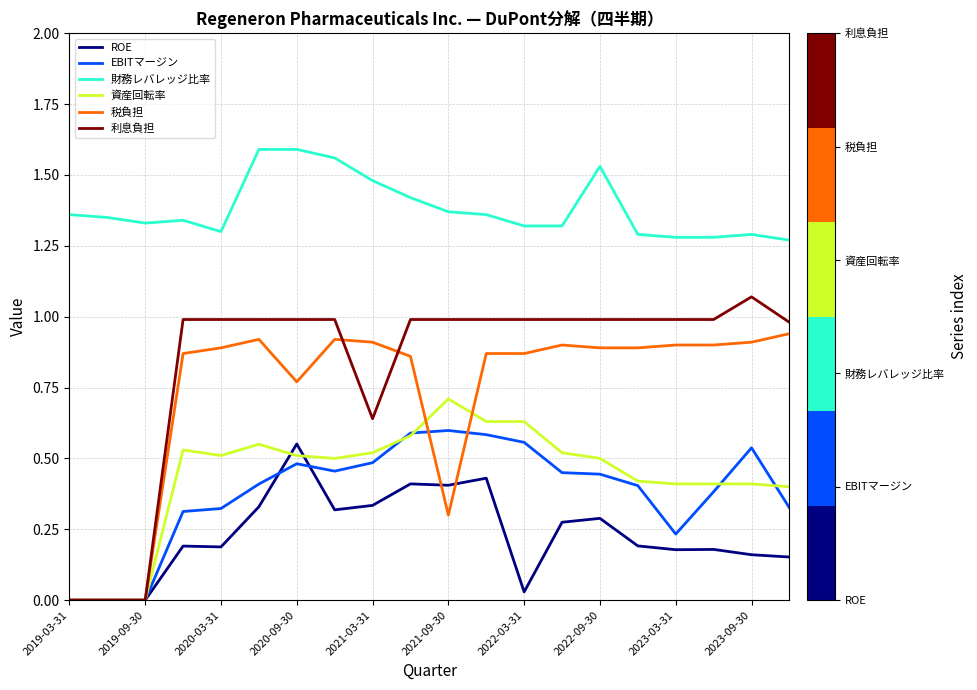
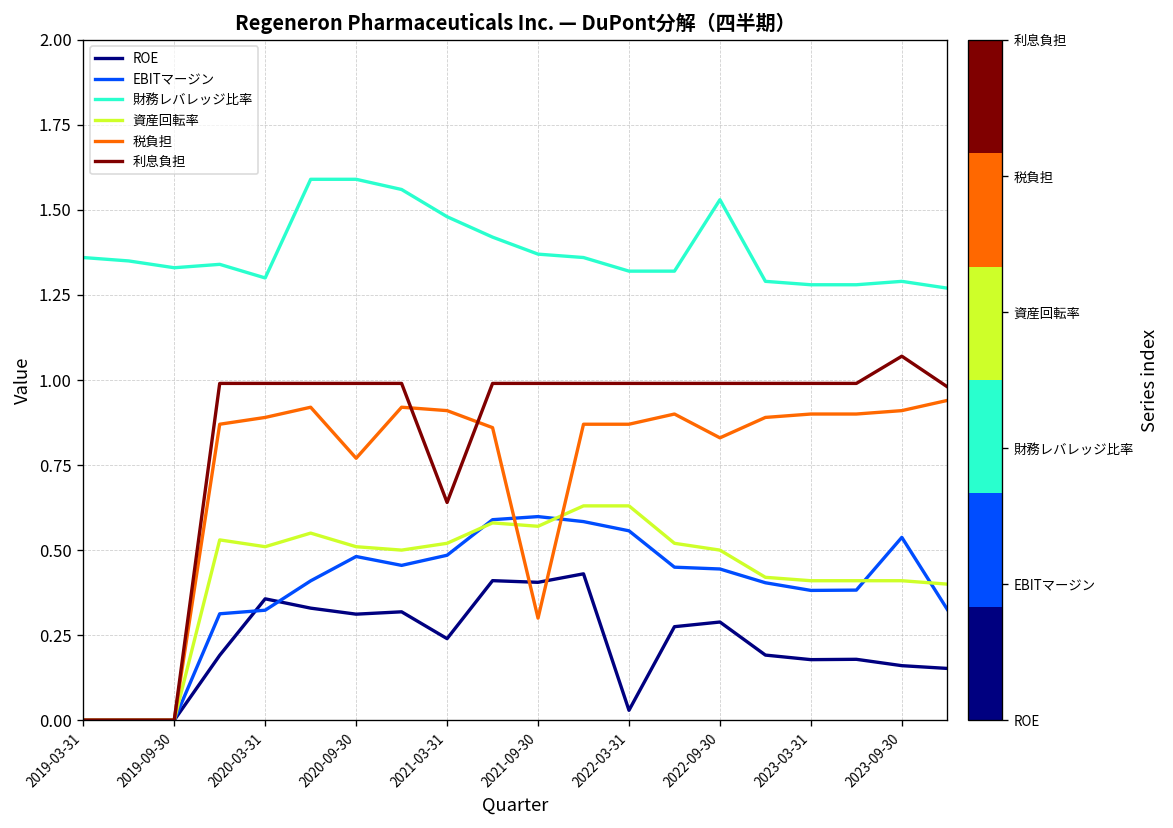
ROE, 2020-03-31: 0.19 -> 0.36
ROE, 2020-09-30: 0.55 -> 0.31
ROE, 2021-03-31: 0.33 -> 0.24
資産回転率, 2021-09-30: 0.71 -> 0.57
税負担, 2022-09-30: 0.89 -> 0.83
EBITマージン, 2023-03-31: 0.23 -> 0.38
